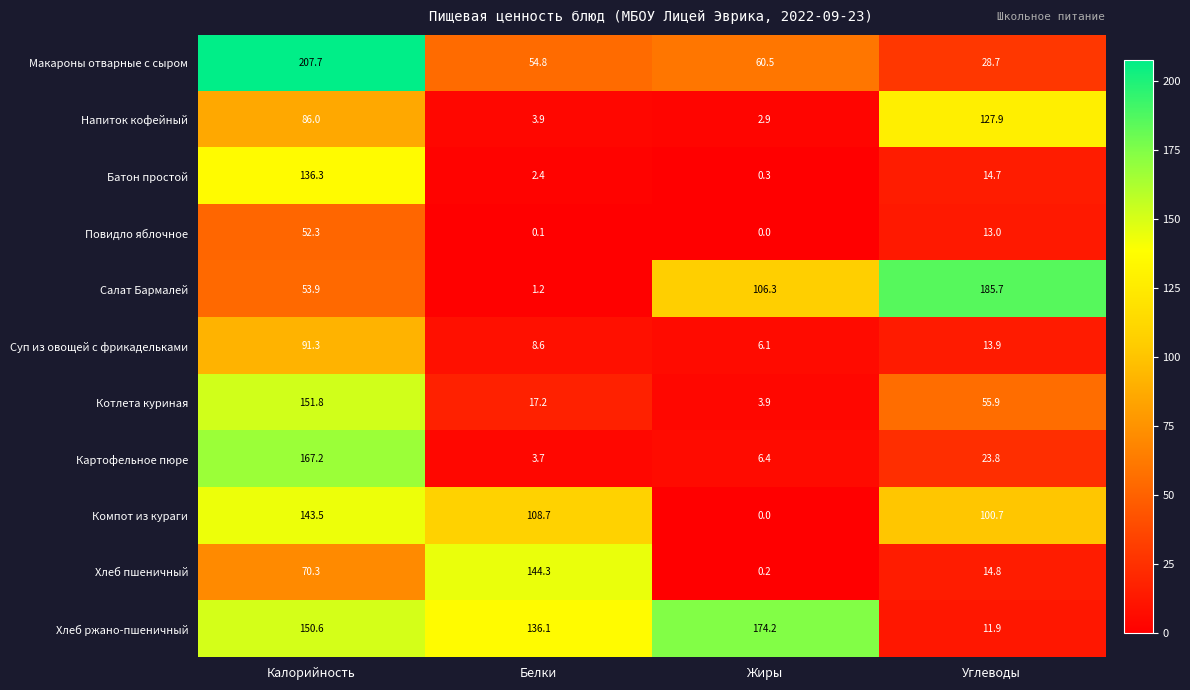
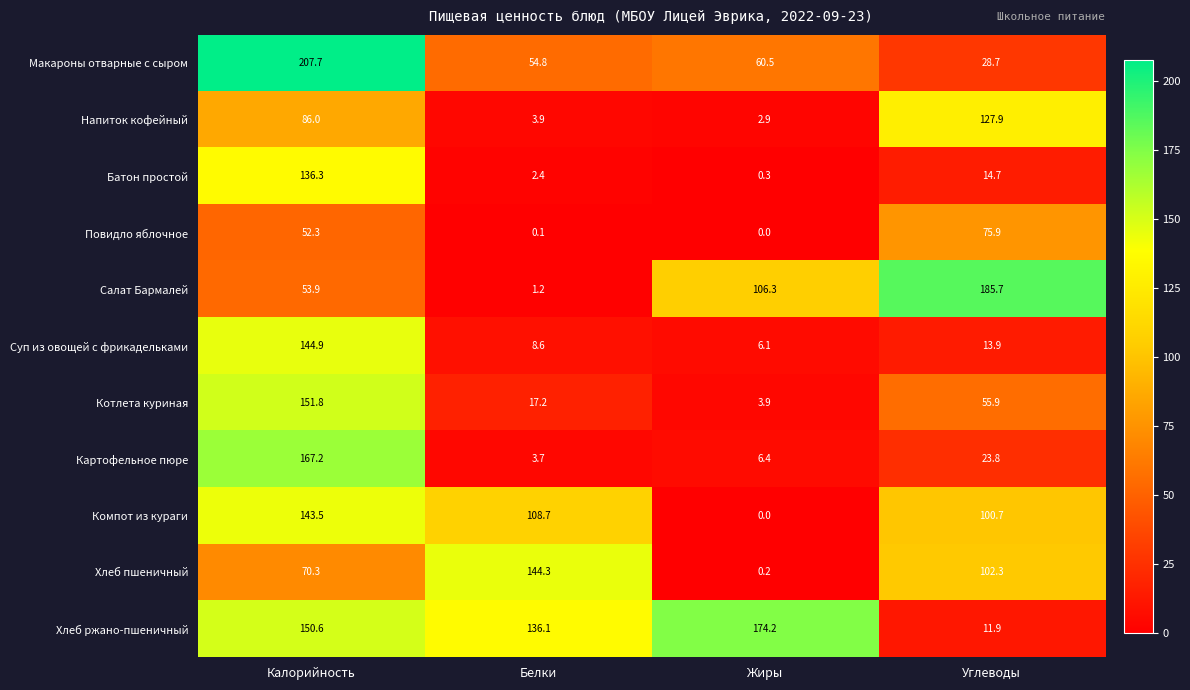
Повидло яблочное, Углеводы: 13.0 -> 75.9
Суп из овощей с фрикадельками, Калорийность: 91.3 -> 144.9
Хлеб пшеничный, Углеводы: 14.8 -> 102.3
